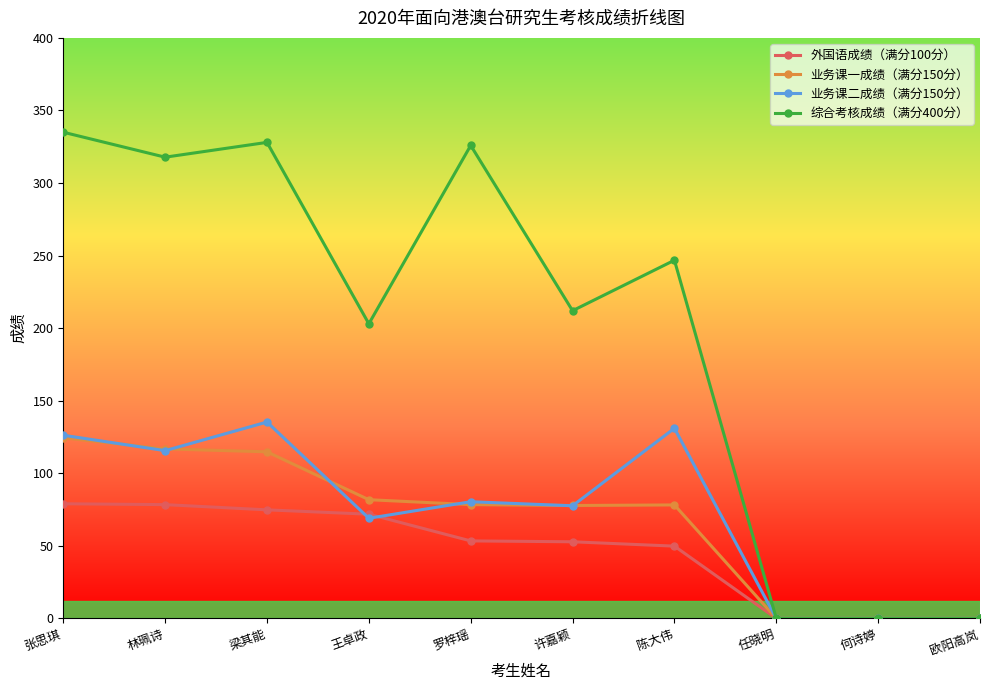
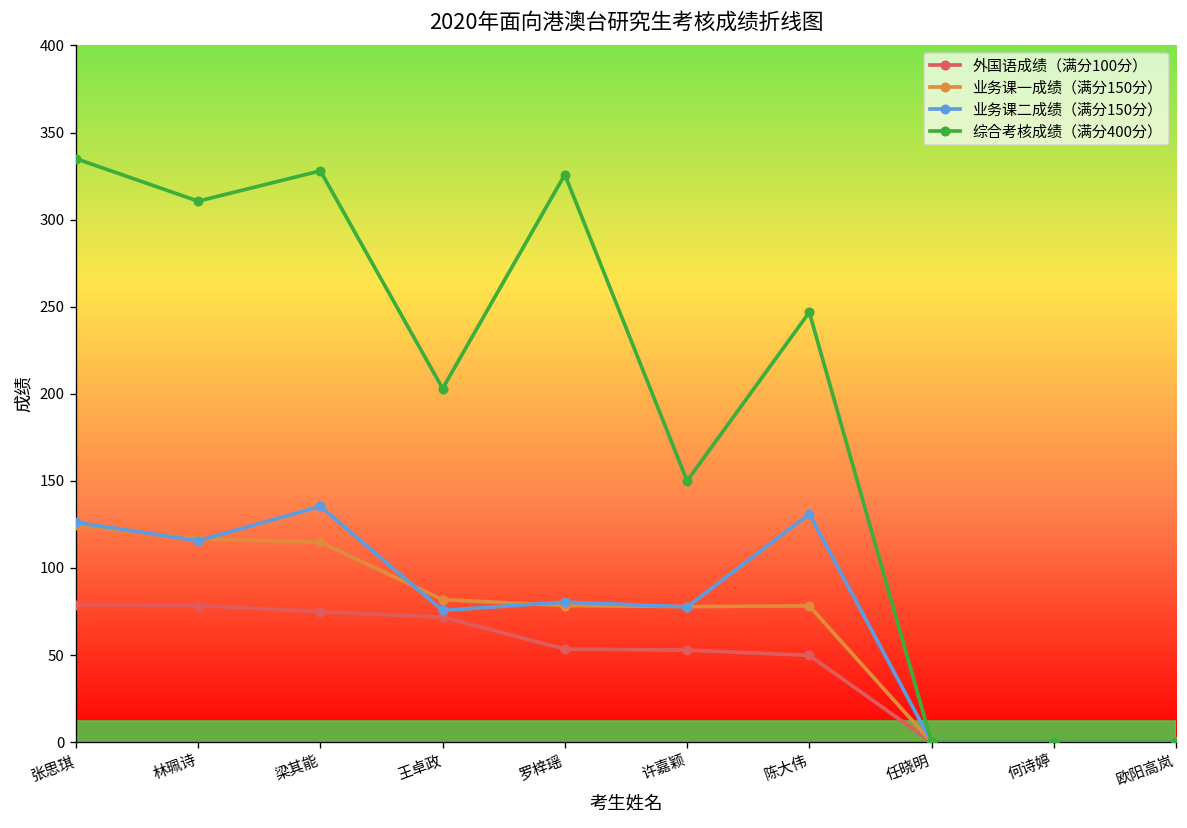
综合考核成绩（满分400分）, 林珮诗: 318 -> 311
业务课二成绩（满分150分）, 王卓政: 69 -> 76
综合考核成绩（满分400分）, 许嘉颖: 212 -> 150
